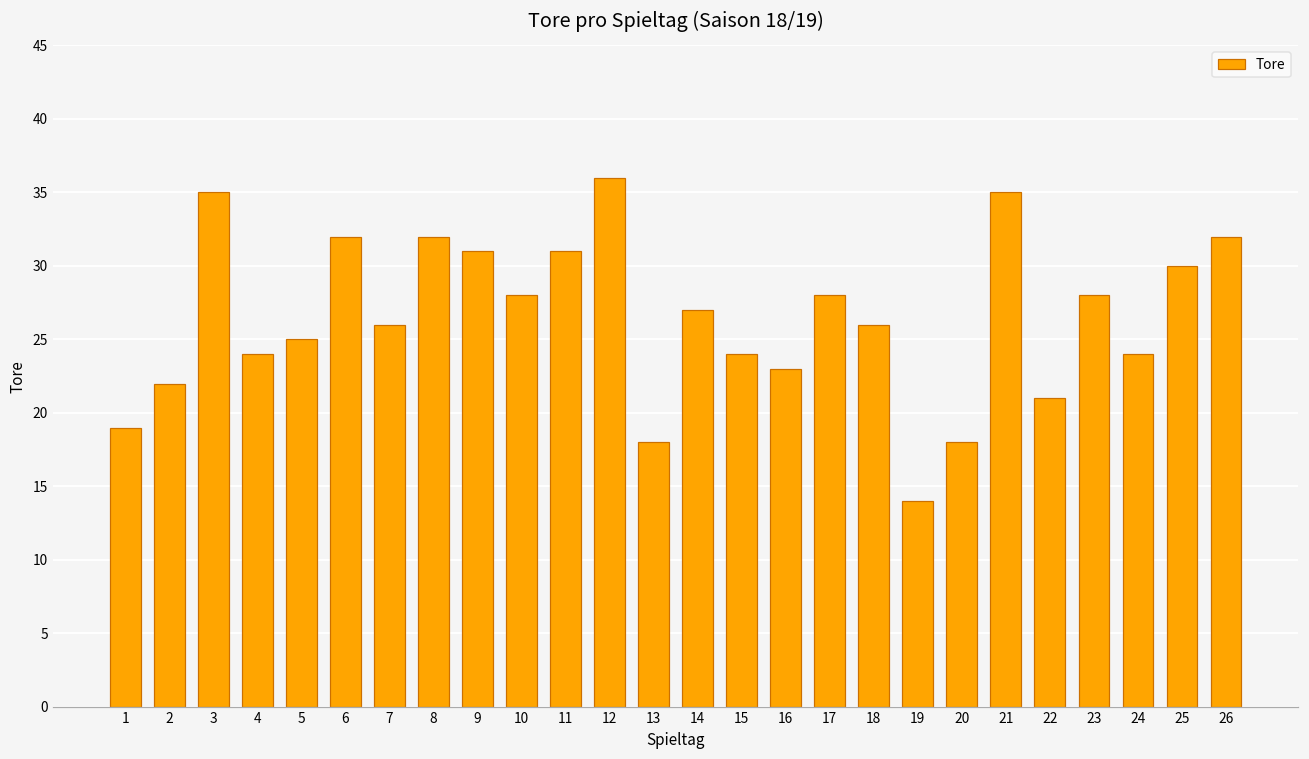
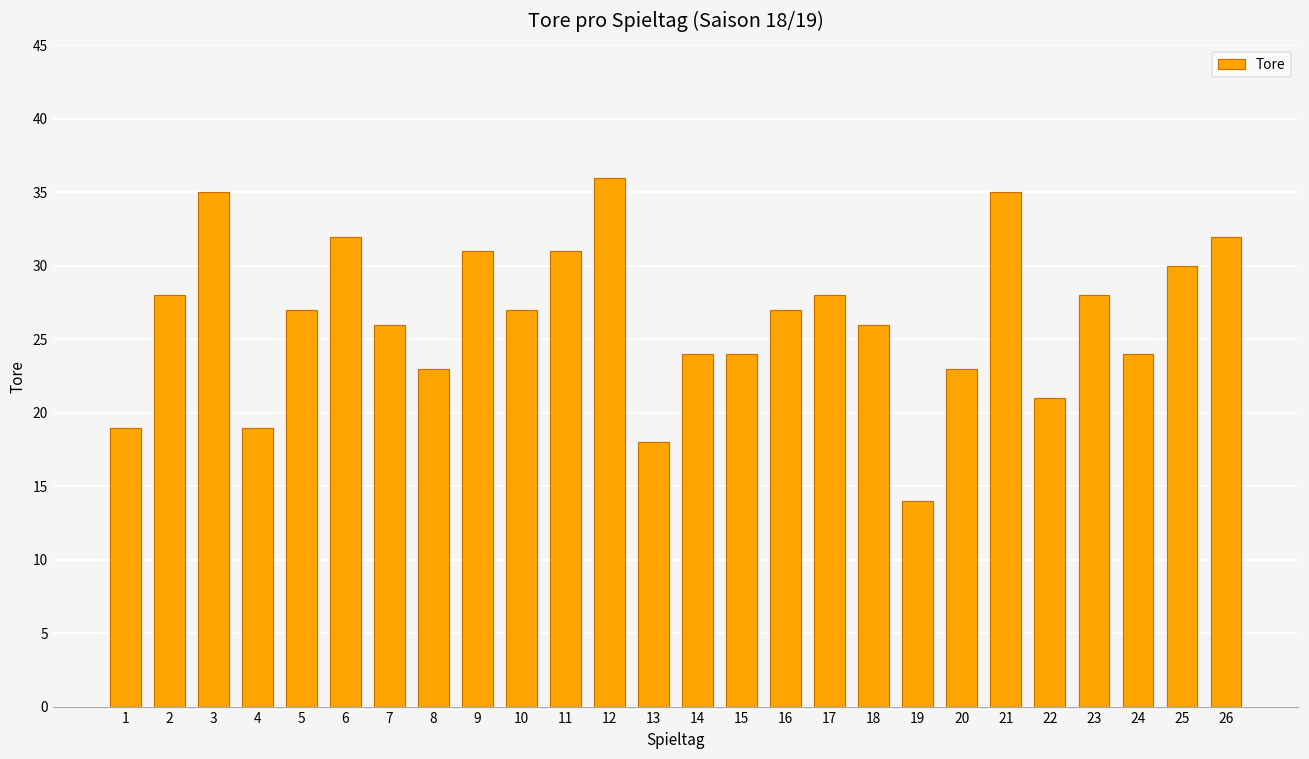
2: 22 -> 28
4: 24 -> 19
5: 25 -> 27
8: 32 -> 23
10: 28 -> 27
14: 27 -> 24
16: 23 -> 27
20: 18 -> 23
